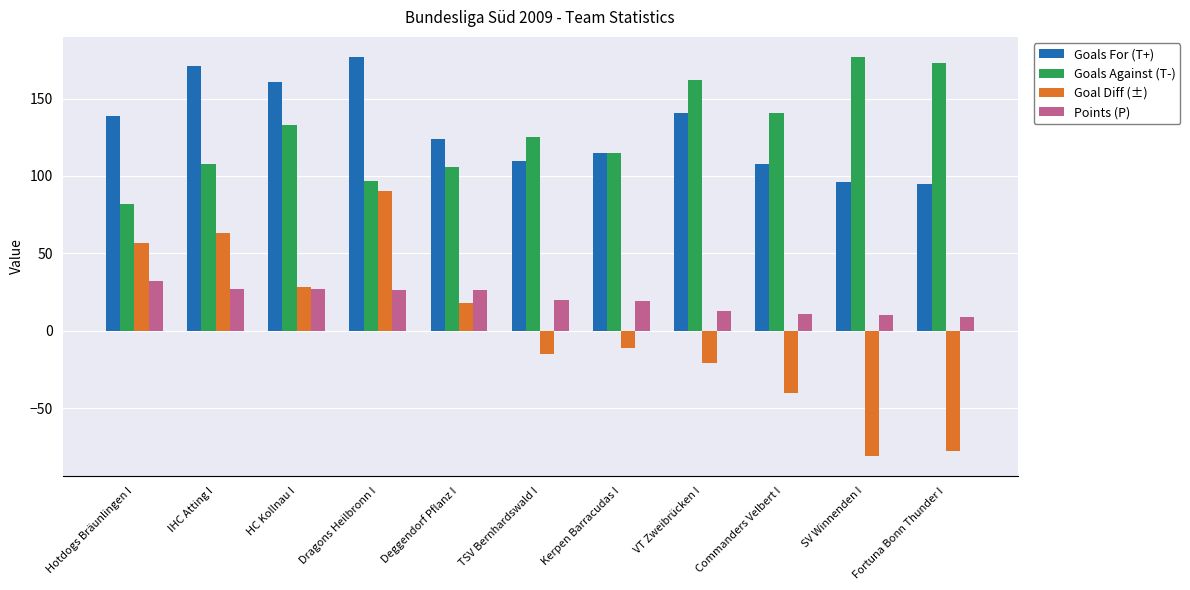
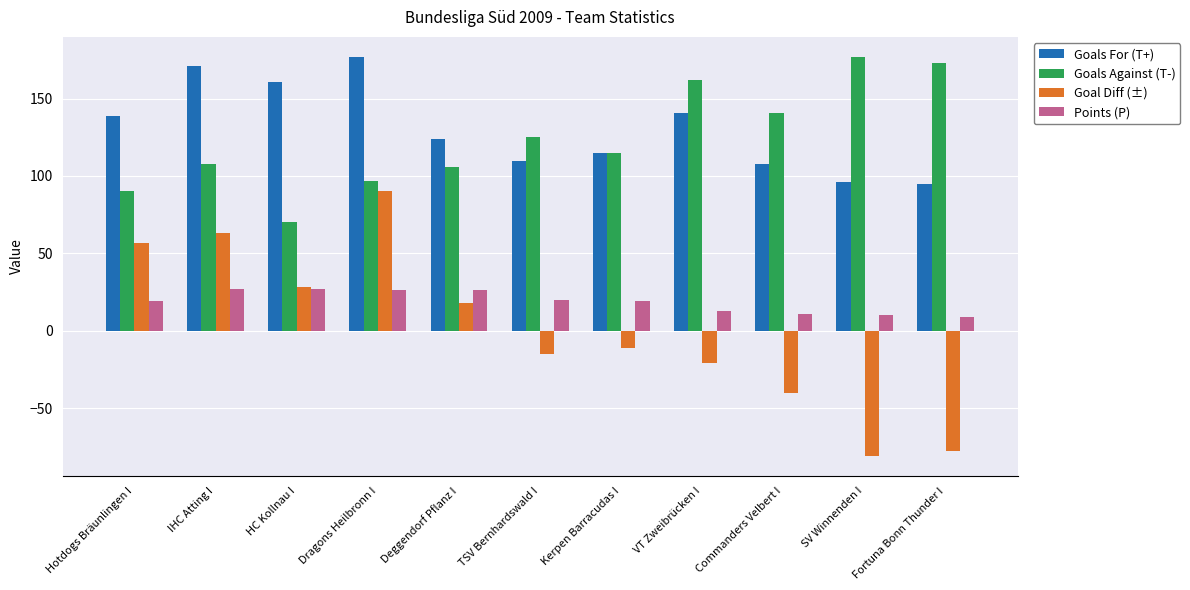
Goals Against (T-), Hotdogs Bräunlingen I: 82 -> 90
Points (P), Hotdogs Bräunlingen I: 32 -> 19
Goals Against (T-), HC Kollnau I: 133 -> 70
